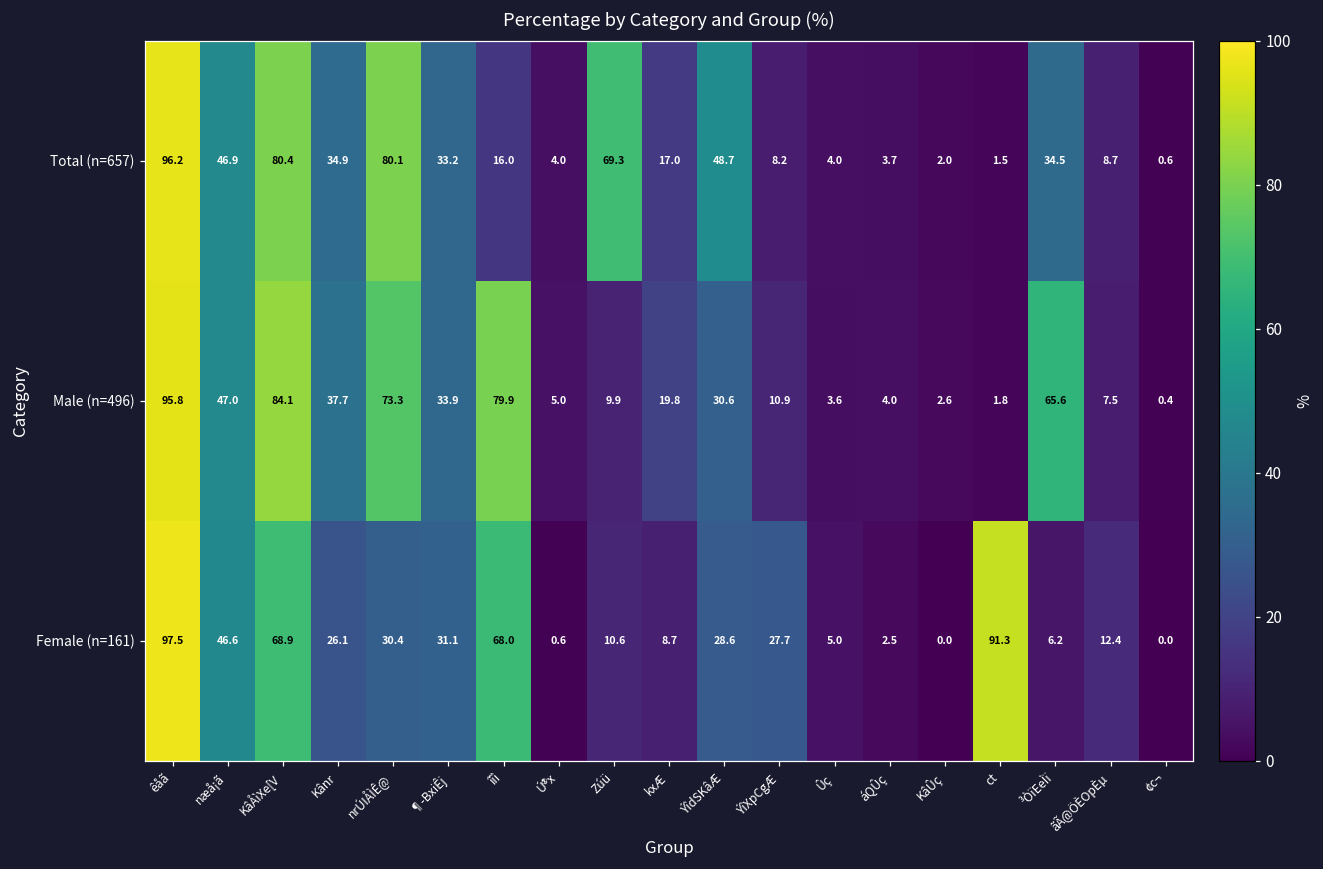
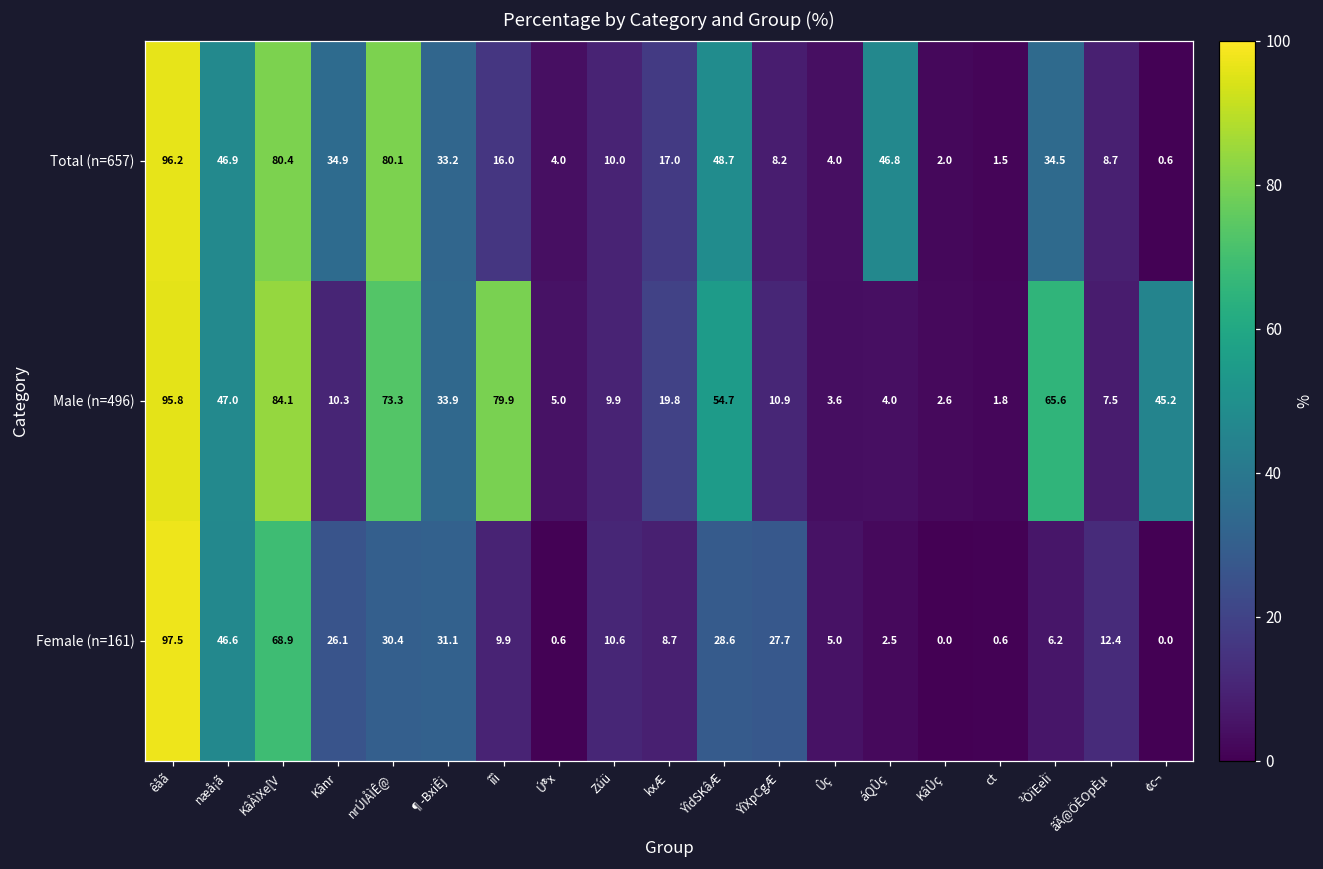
Total (n=657), Zúü: 69.3 -> 10.0
Total (n=657), áQÛç: 3.7 -> 46.8
Male (n=496), Kânr: 37.7 -> 10.3
Male (n=496), ÝîdSKâÆ: 30.6 -> 54.7
Male (n=496), ¢c¬: 0.4 -> 45.2
Female (n=161), îîì: 68.0 -> 9.9
Female (n=161), ct: 91.3 -> 0.6
